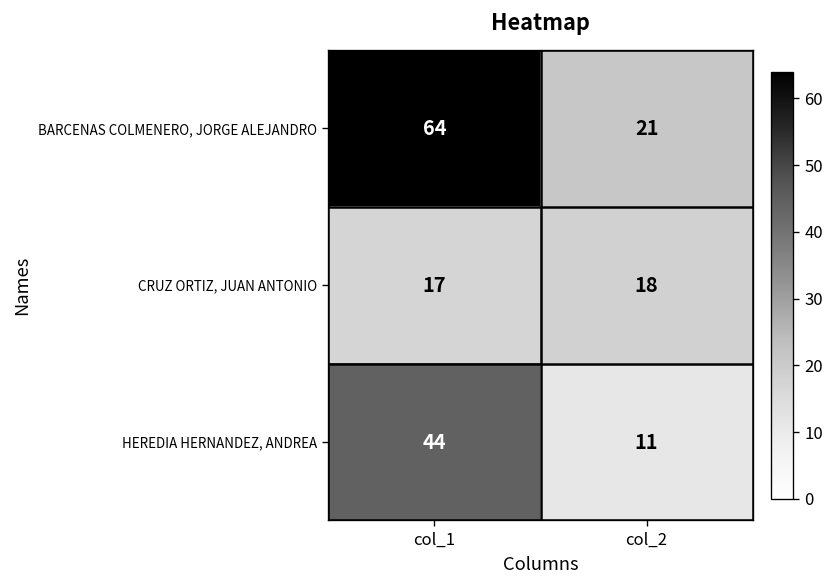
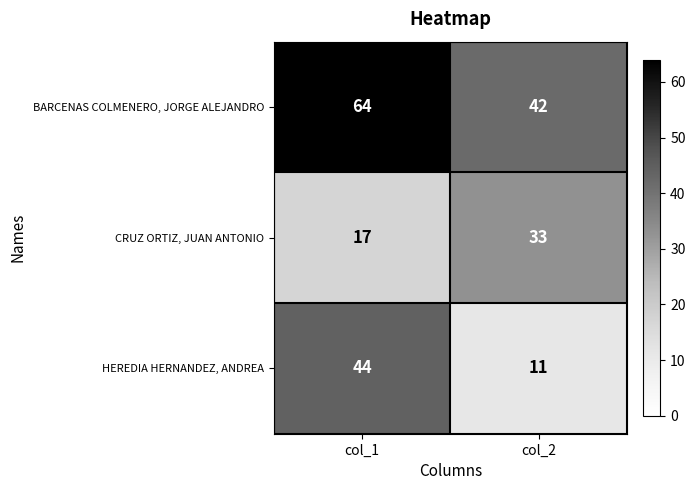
BARCENAS COLMENERO, JORGE ALEJANDRO, col_2: 21 -> 42
CRUZ ORTIZ, JUAN ANTONIO, col_2: 18 -> 33
